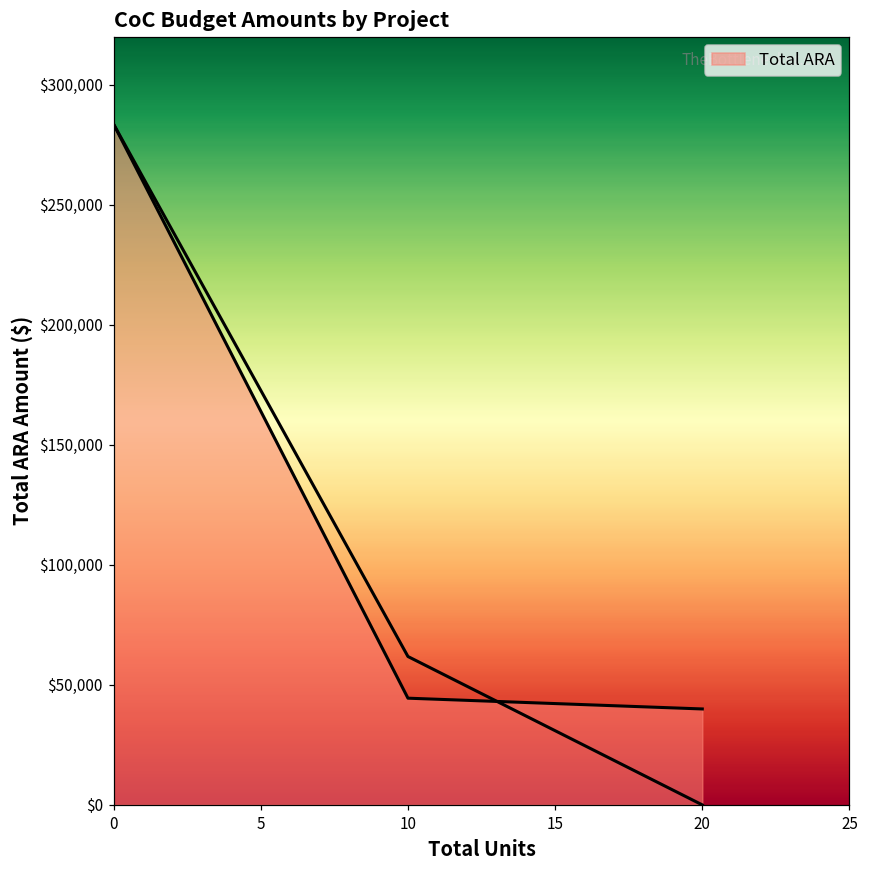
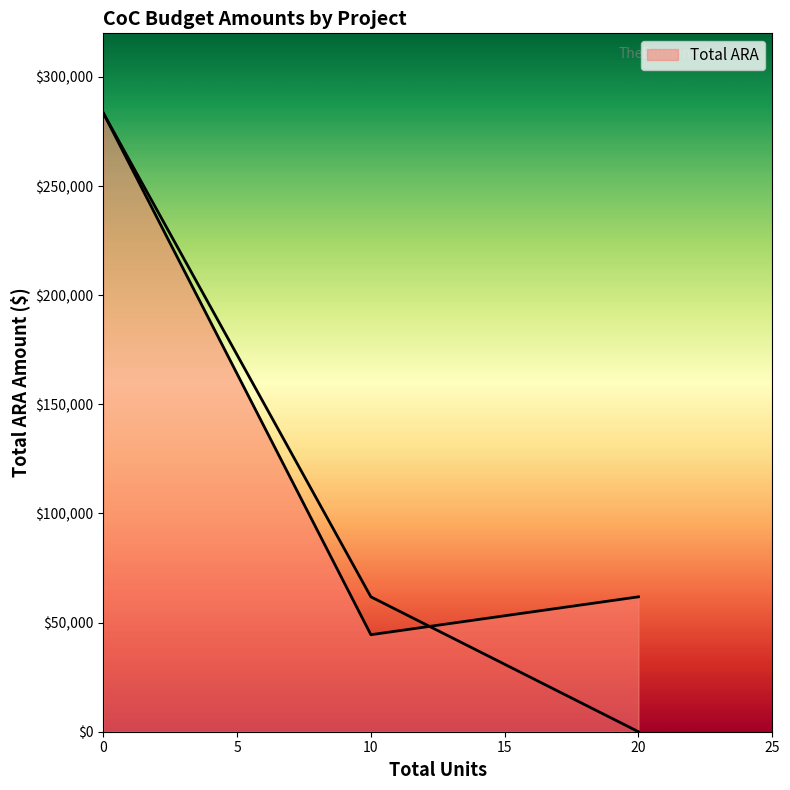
Total ARA, 20: $40,000 -> $62,000
